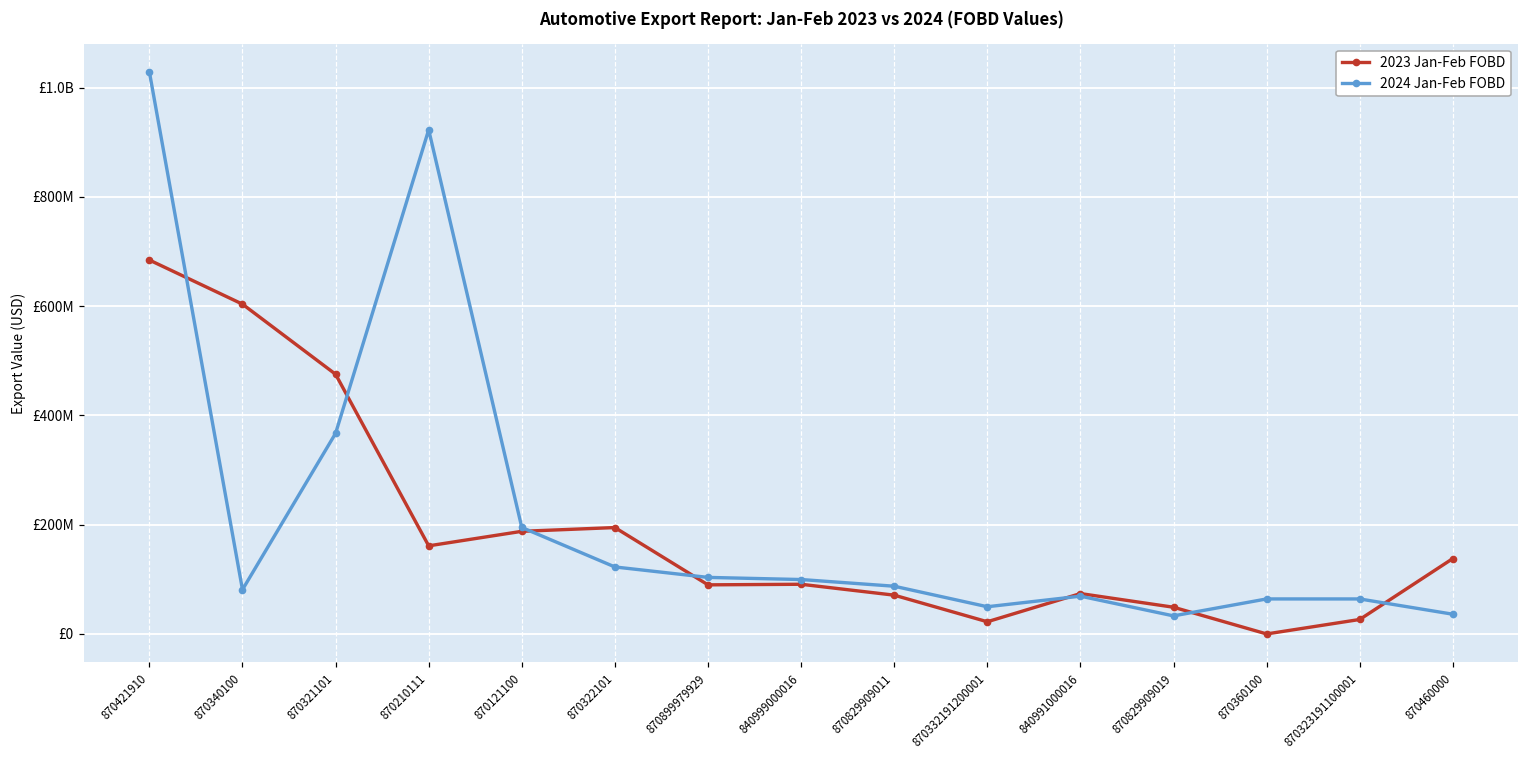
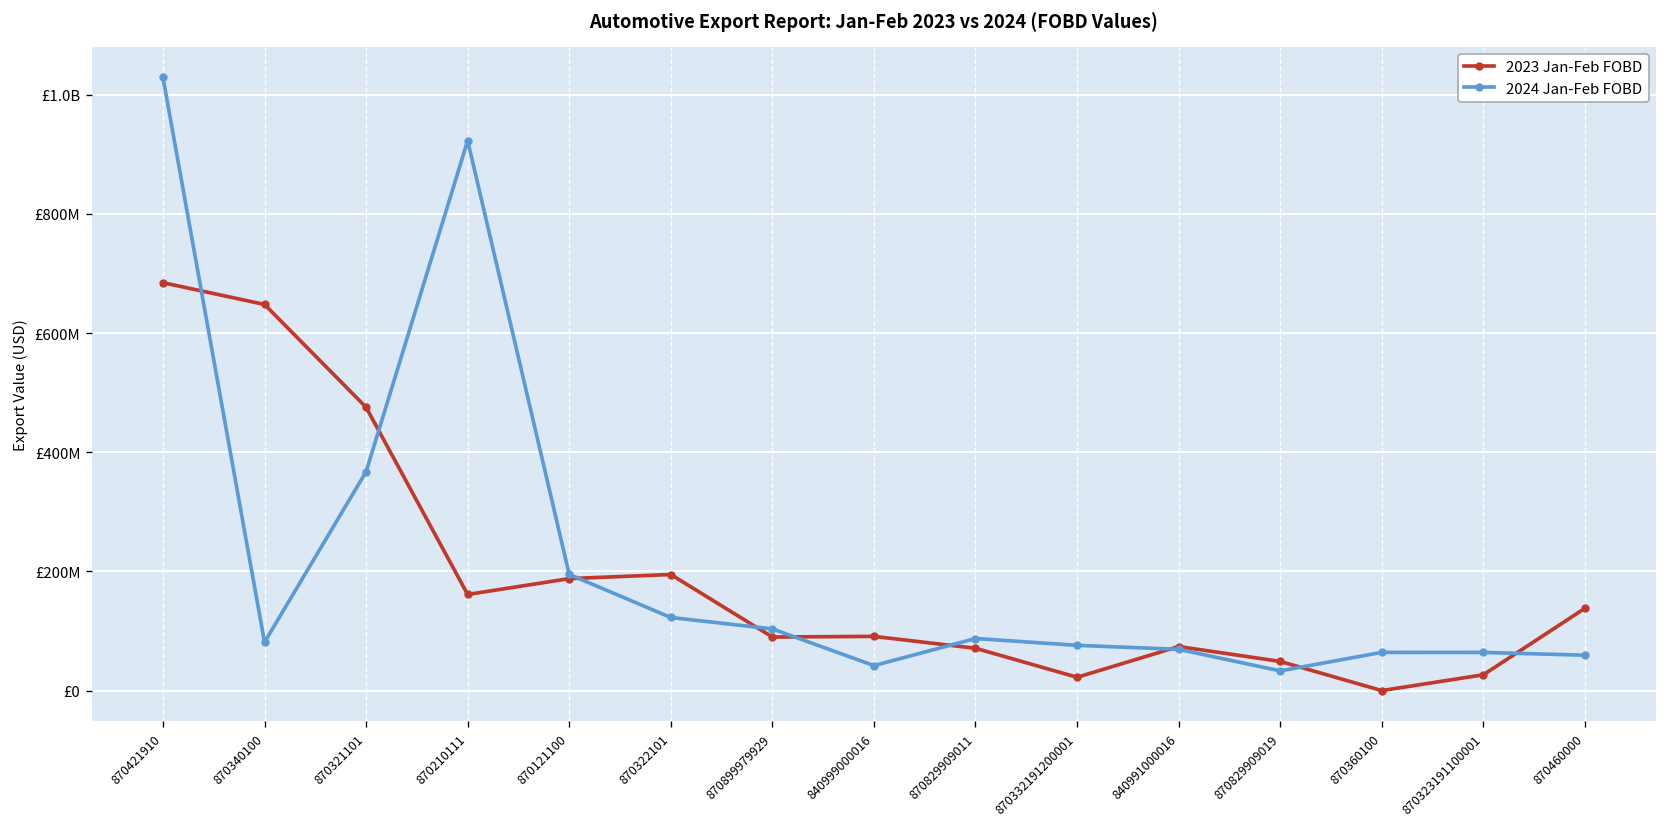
2023 Jan-Feb FOBD, 870340100: £600000000 -> £650000000
2024 Jan-Feb FOBD, 840999000016: £100000000 -> £40000000
2024 Jan-Feb FOBD, 870332191200001: £50000000 -> £80000000
2024 Jan-Feb FOBD, 870460000: £40000000 -> £60000000
